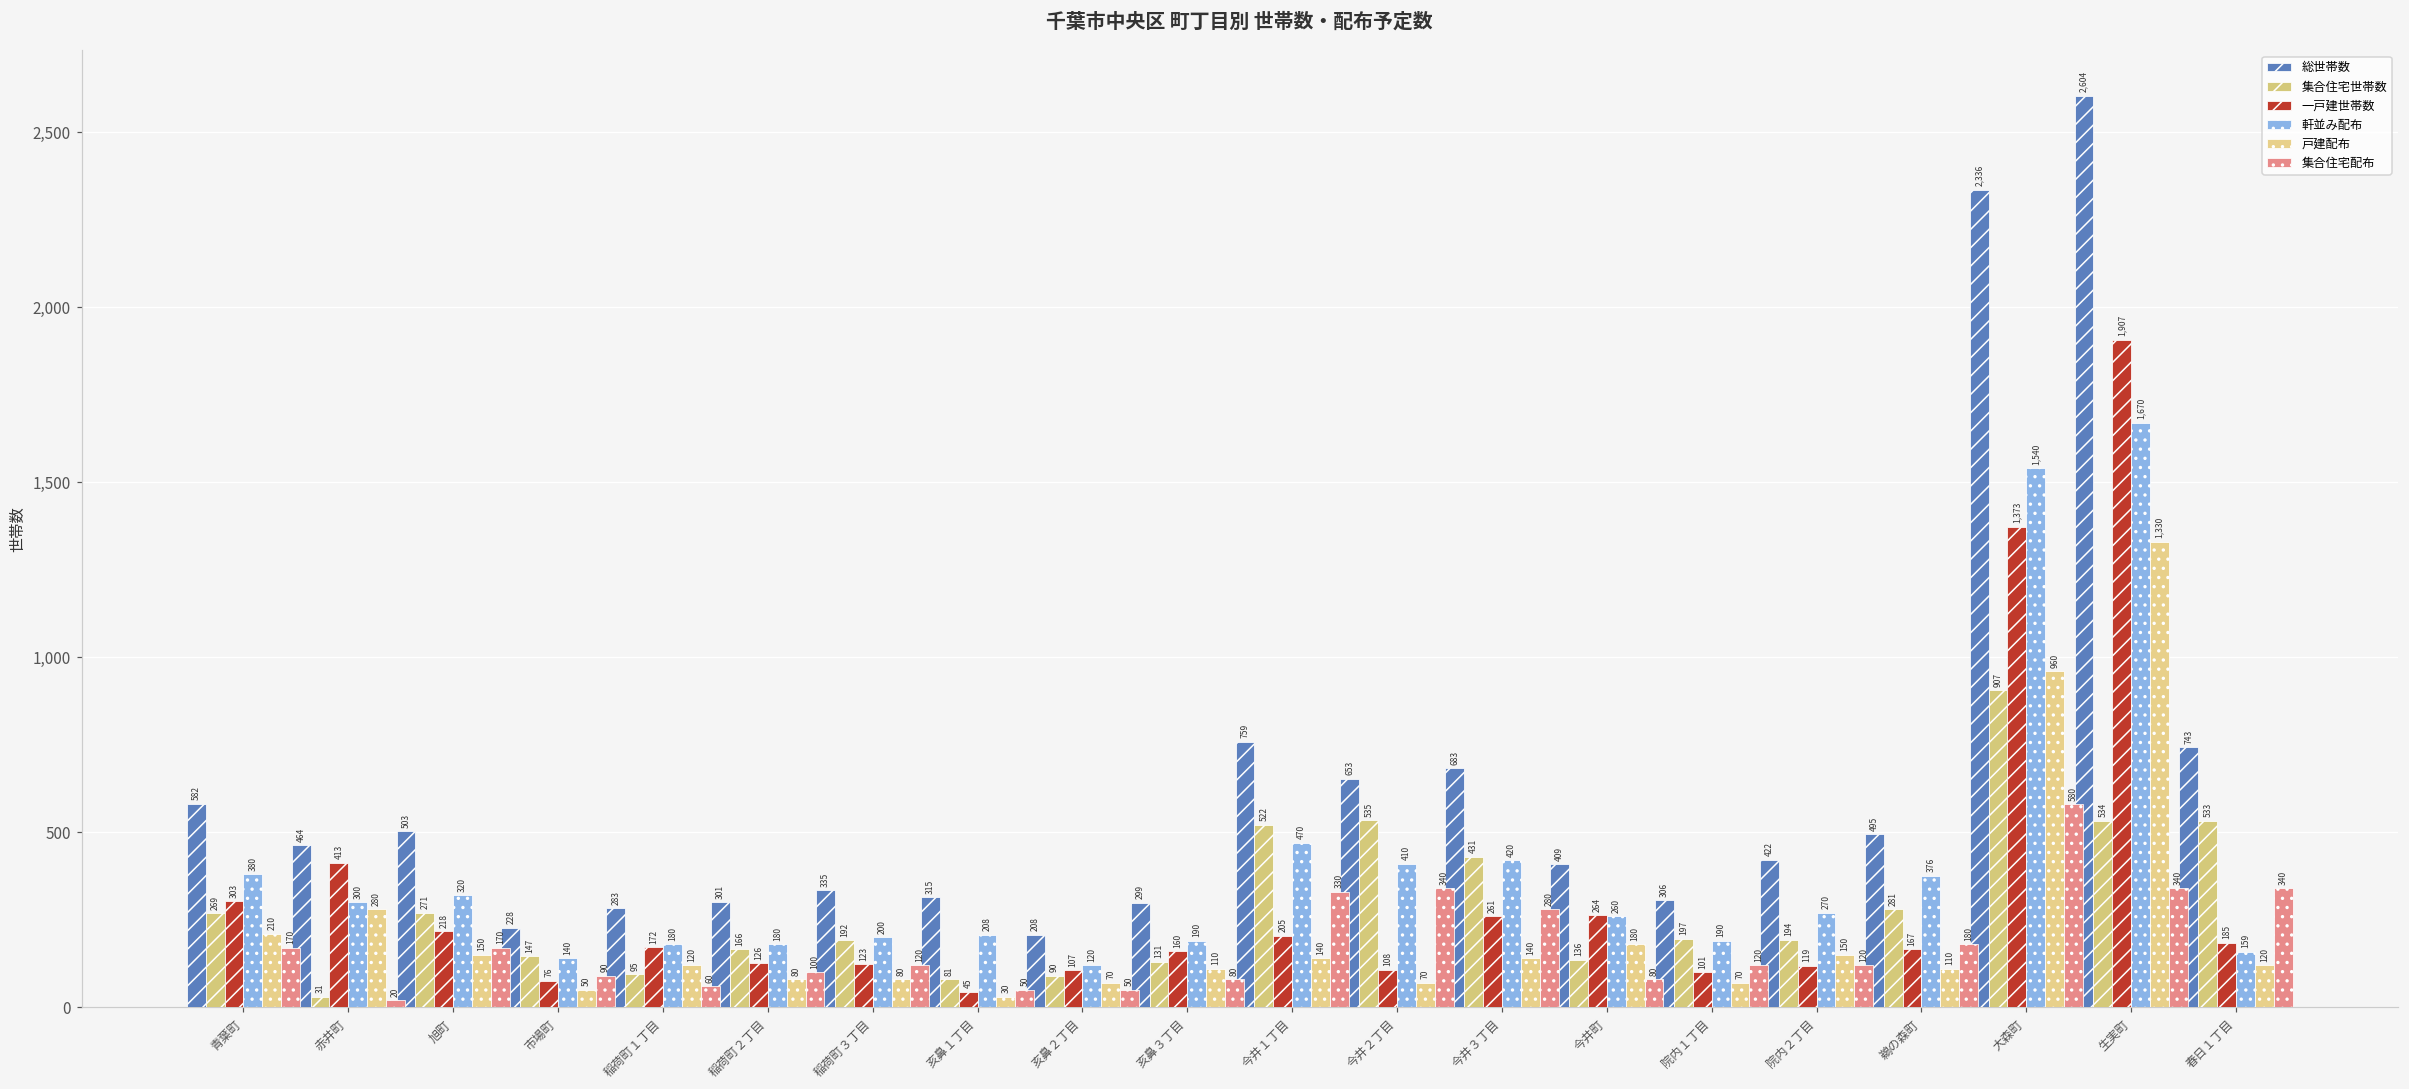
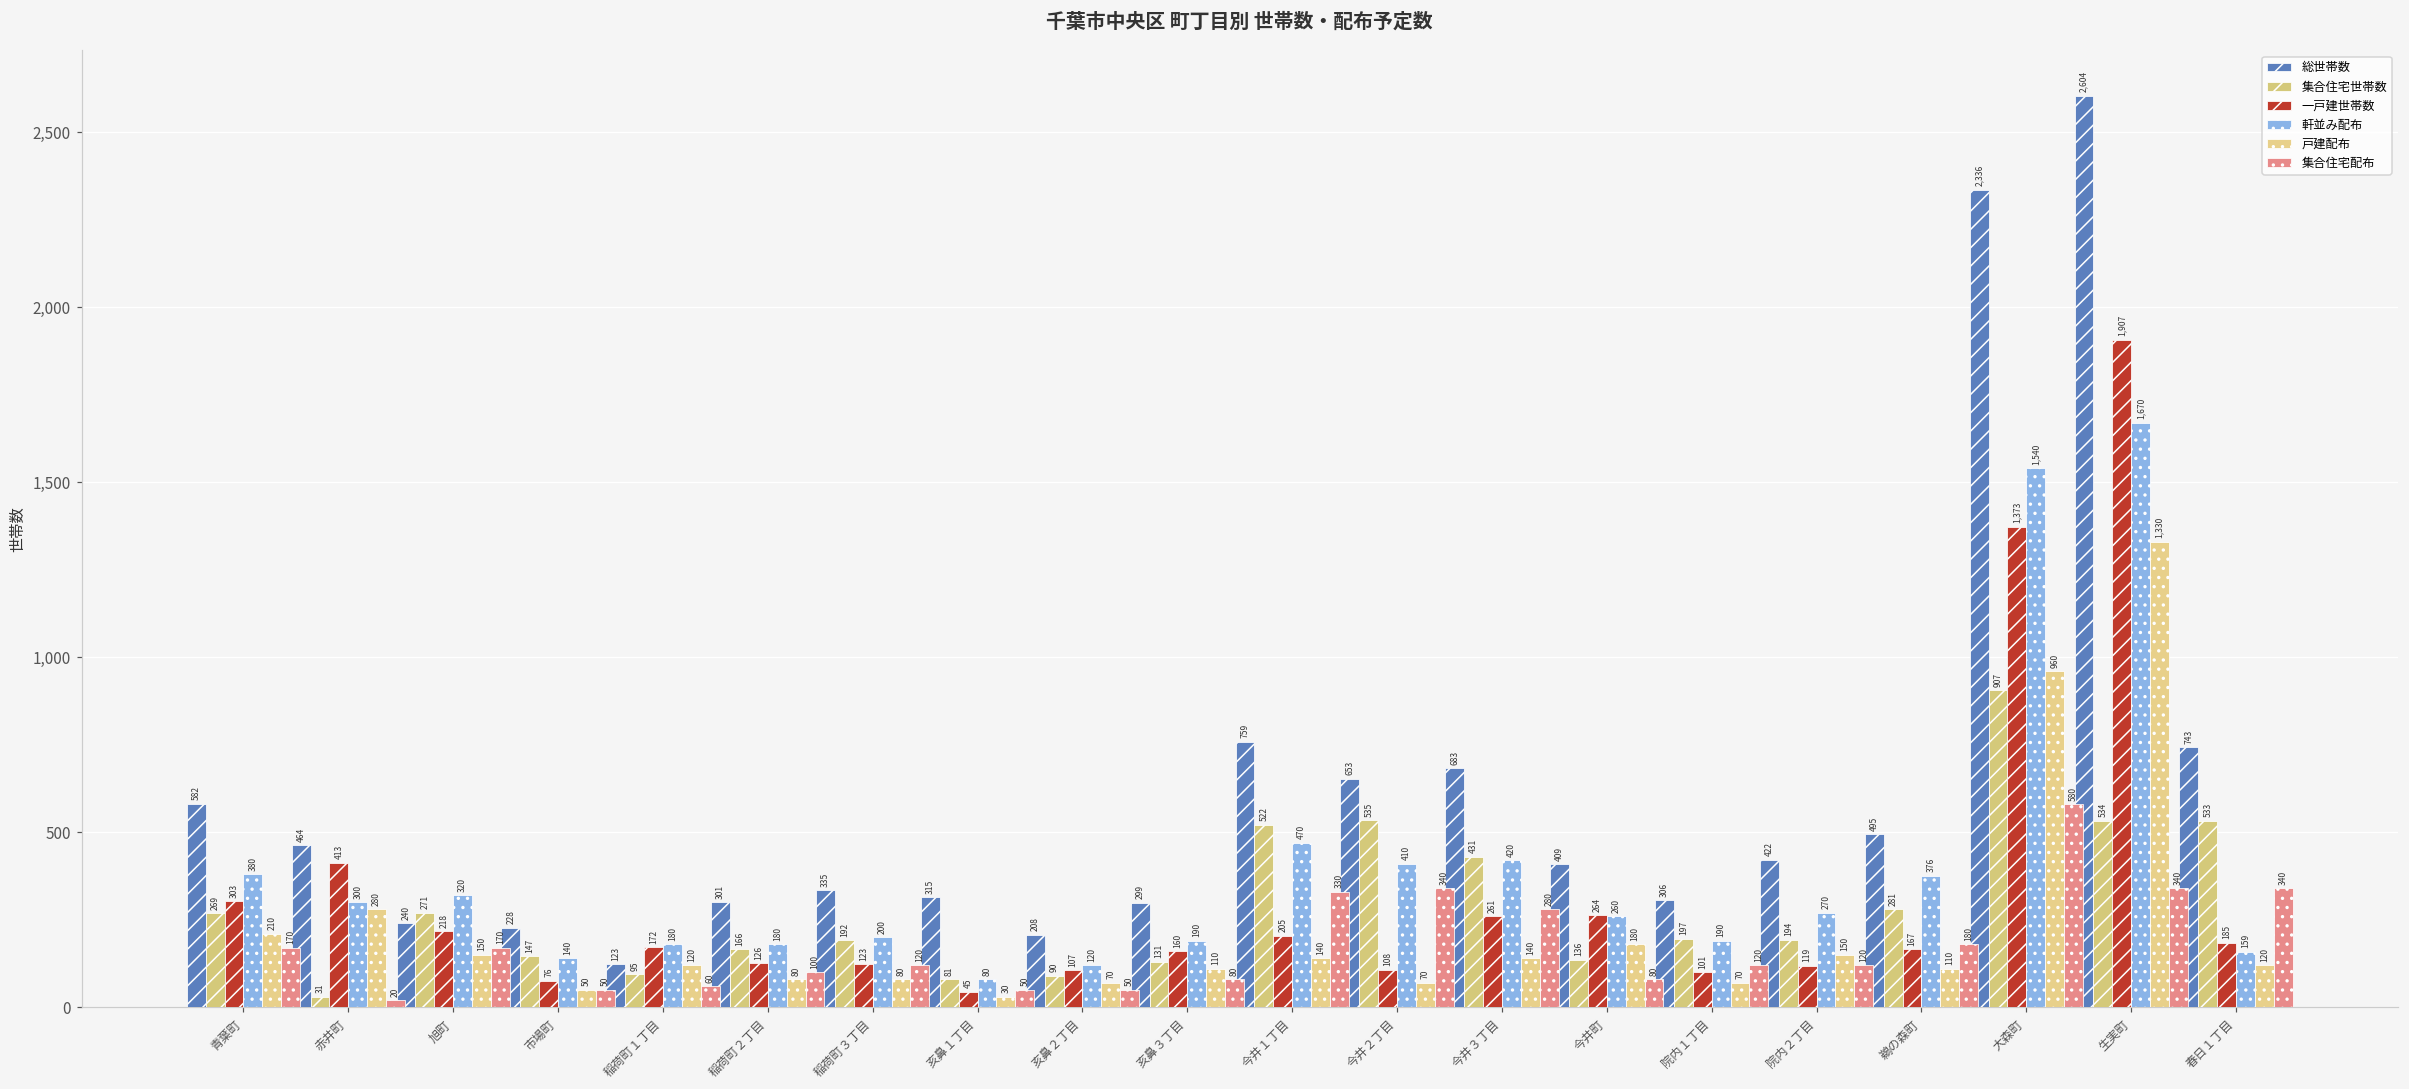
総世帯数, 旭町: 503 -> 240
集合住宅配布, 市場町: 90 -> 50
総世帯数, 稲荷町１丁目: 283 -> 123
軒並み配布, 亥鼻１丁目: 208 -> 80
